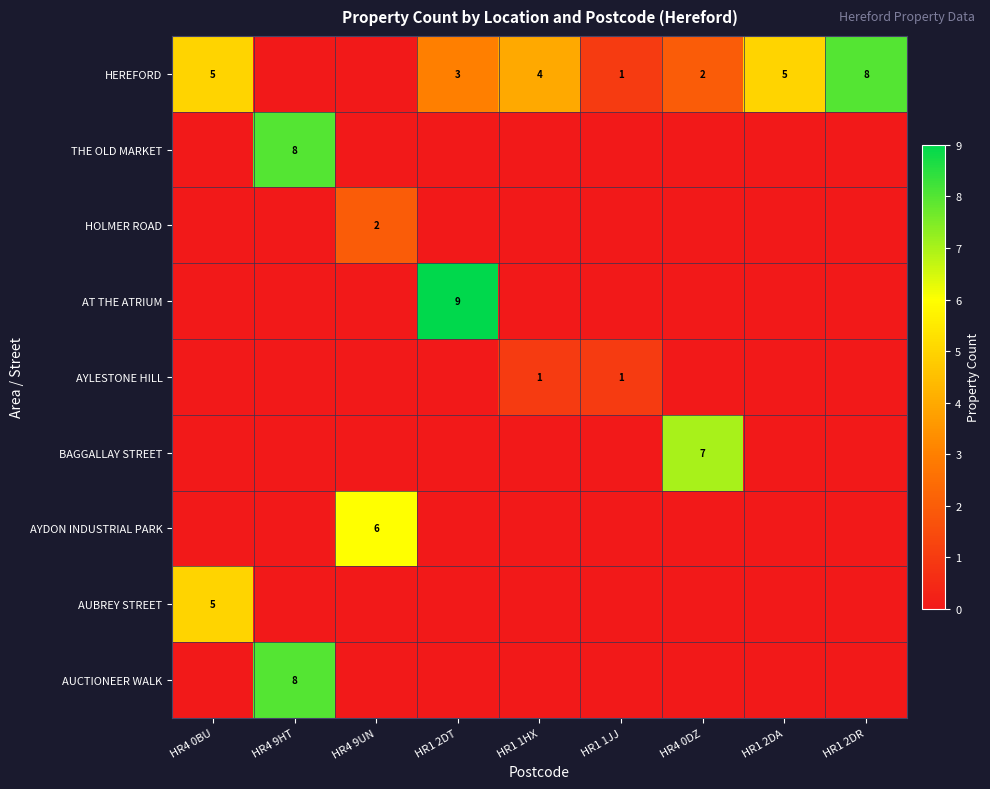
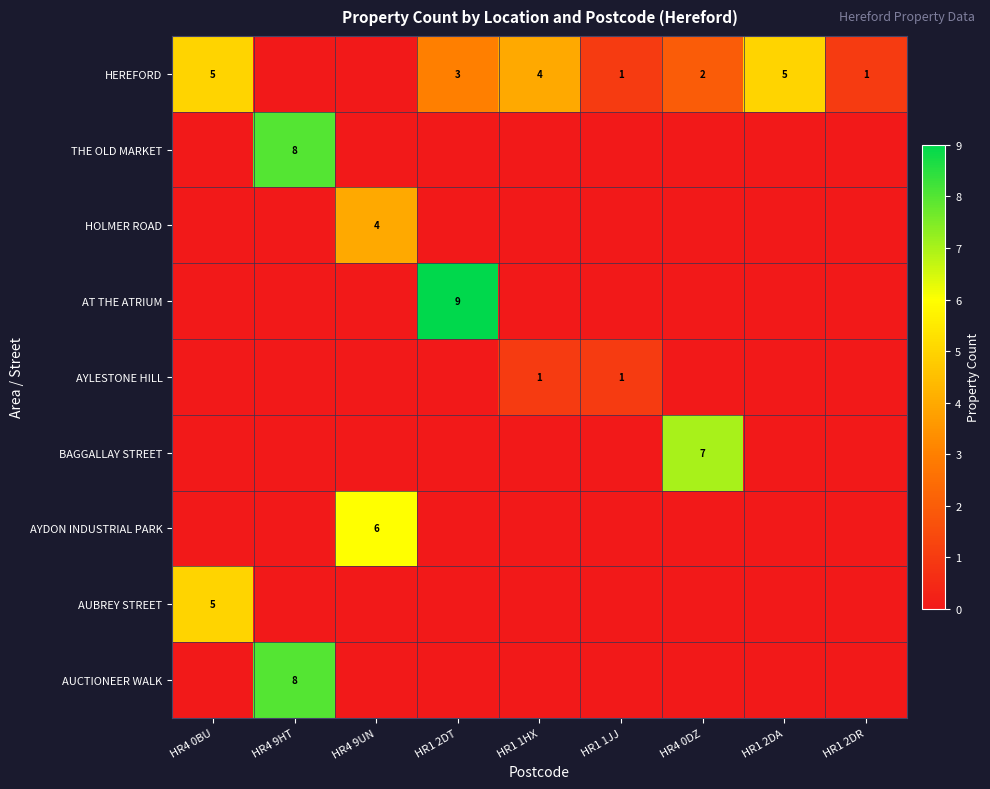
HEREFORD, HR1 2DR: 8 -> 1
HOLMER ROAD, HR4 9UN: 2 -> 4
